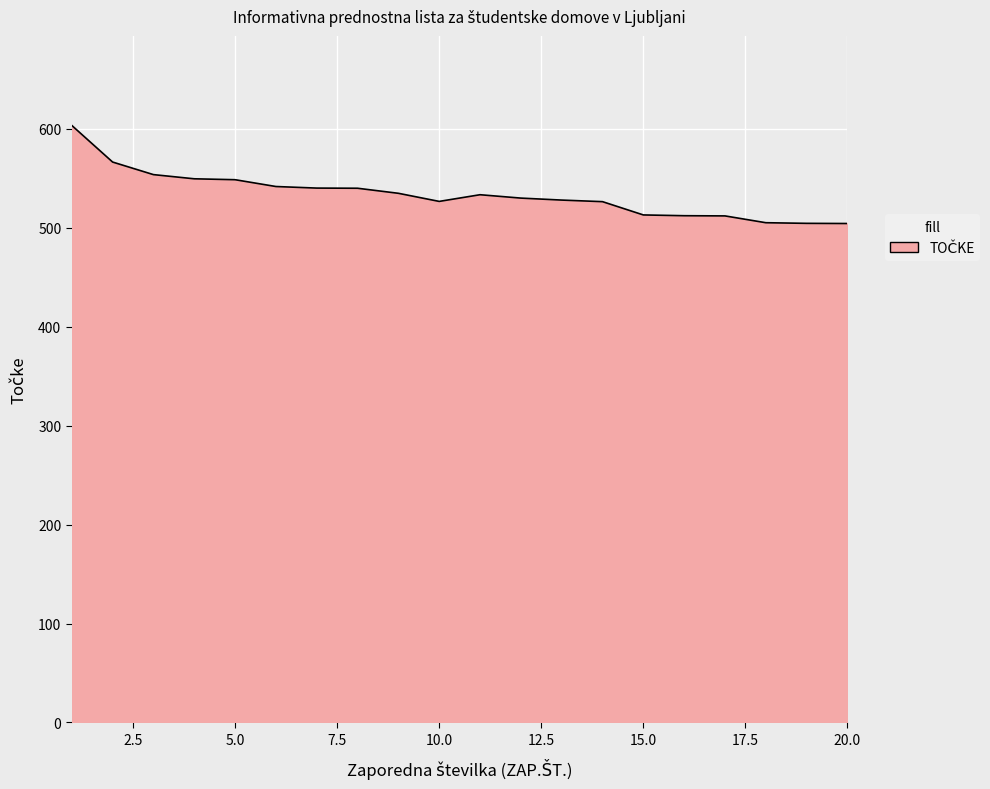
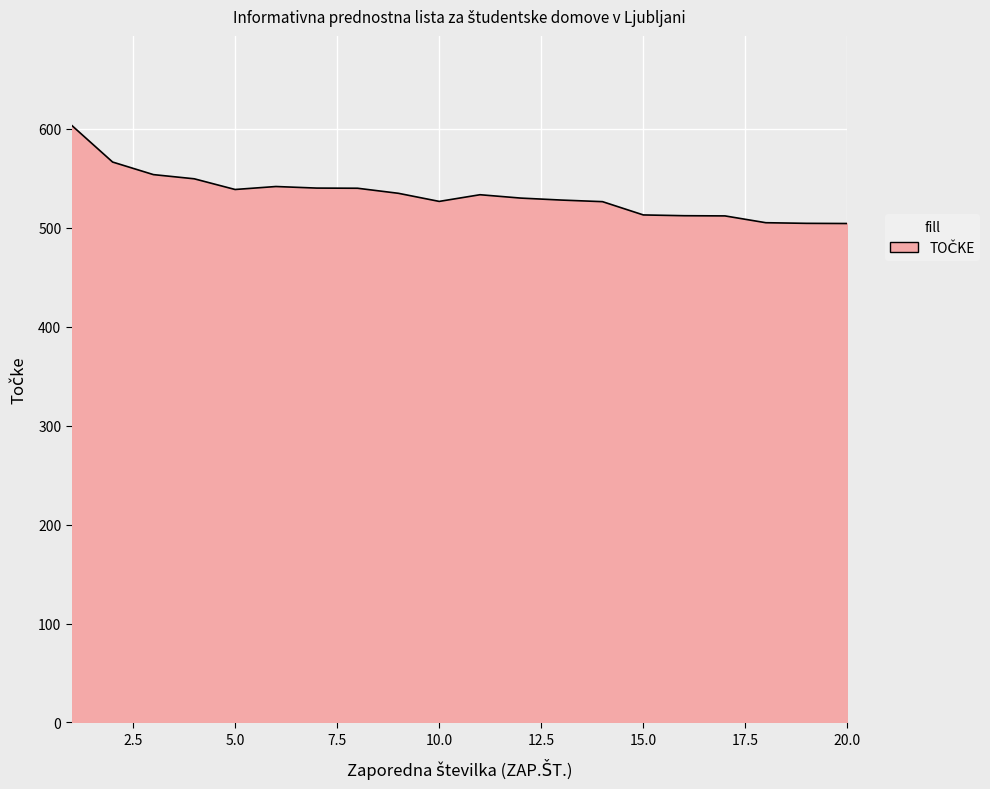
5.0: 550 -> 540
